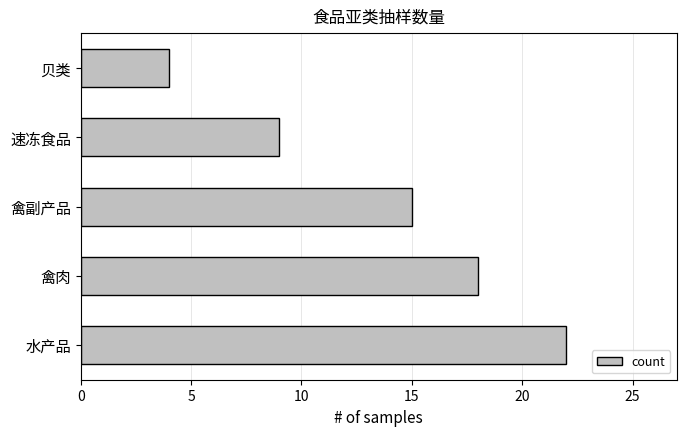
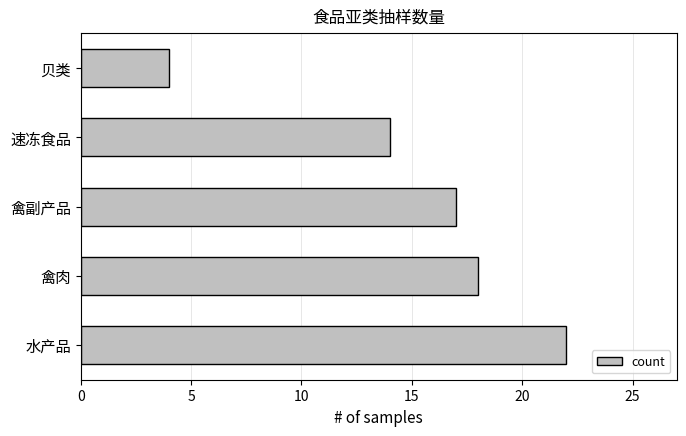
速冻食品: 9 -> 14
禽副产品: 15 -> 17
